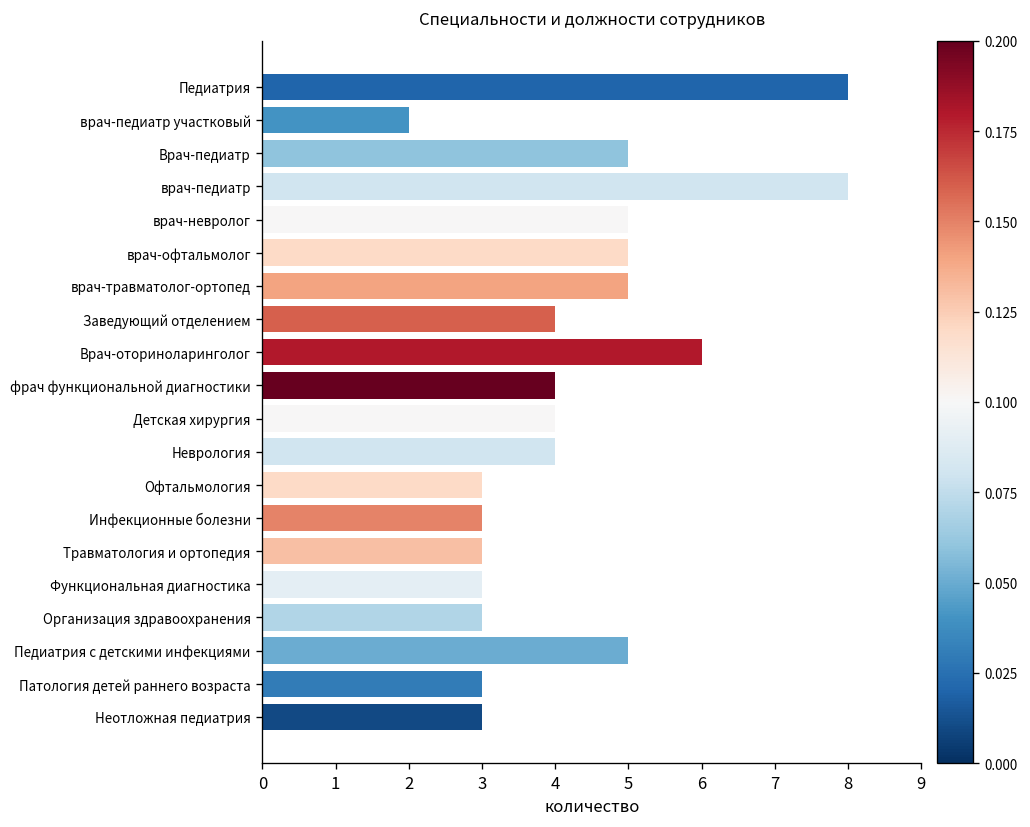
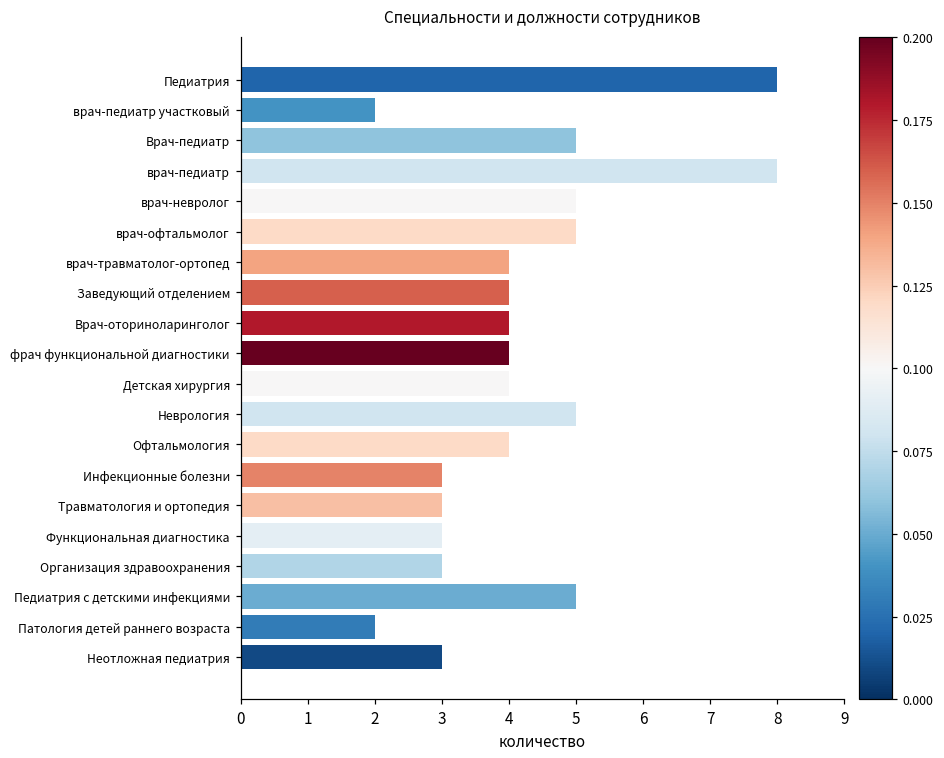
врач-травматолог-ортопед: 5 -> 4
Врач-оториноларинголог: 6 -> 4
Неврология: 4 -> 5
Офтальмология: 3 -> 4
Патология детей раннего возраста: 3 -> 2
